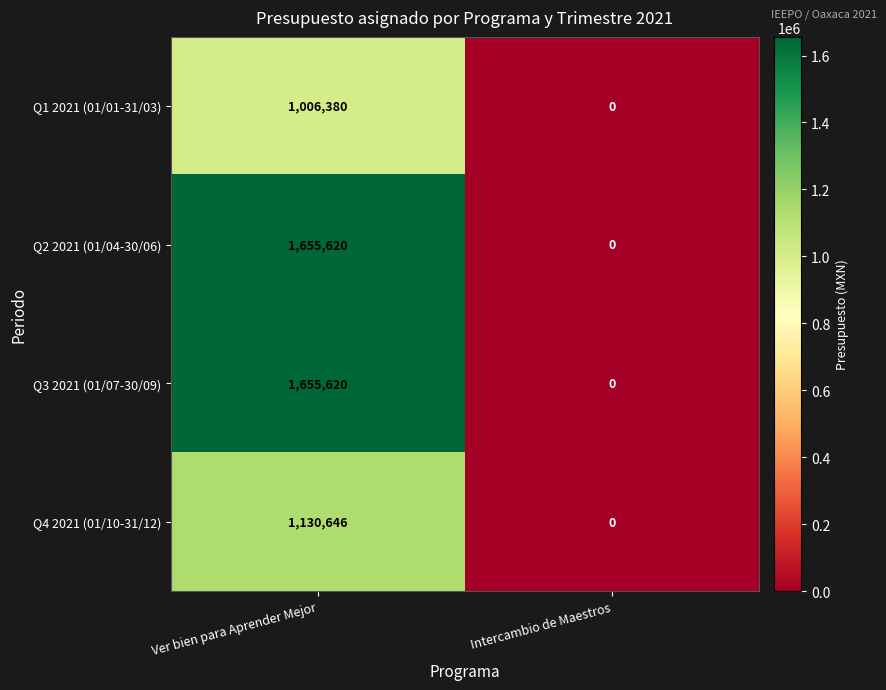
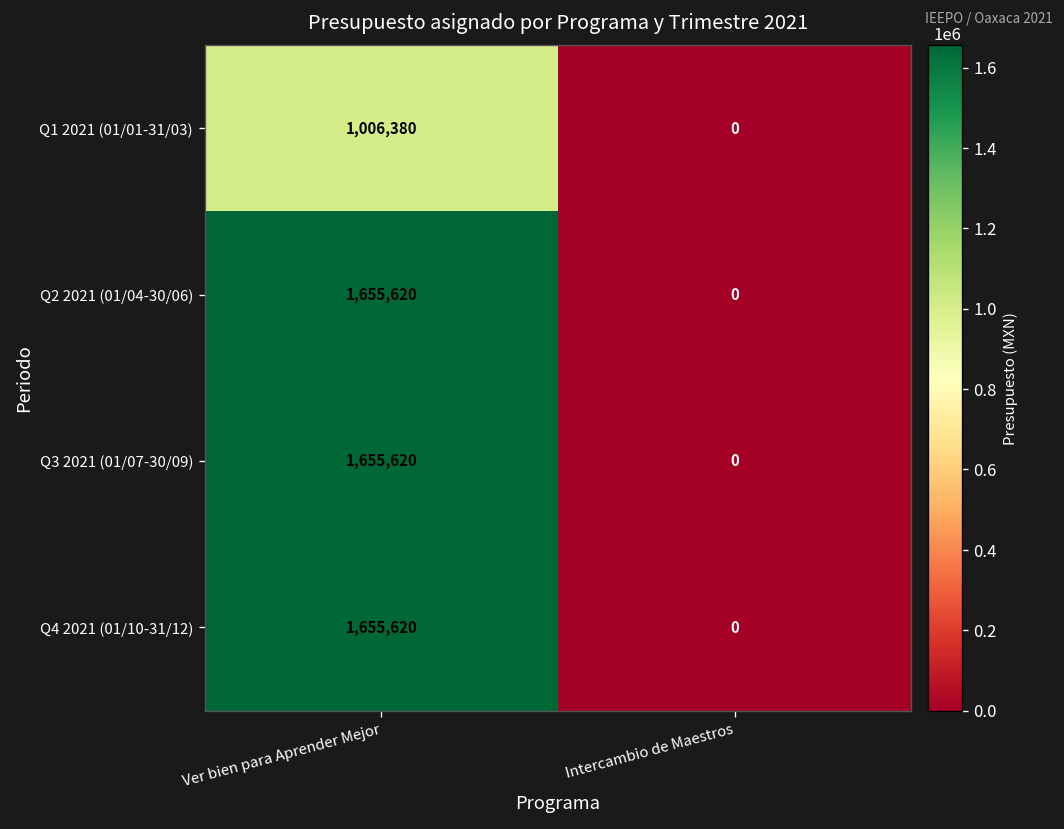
Q4 2021 (01/10-31/12), Ver bien para Aprender Mejor: 1,130,646 -> 1,655,620
